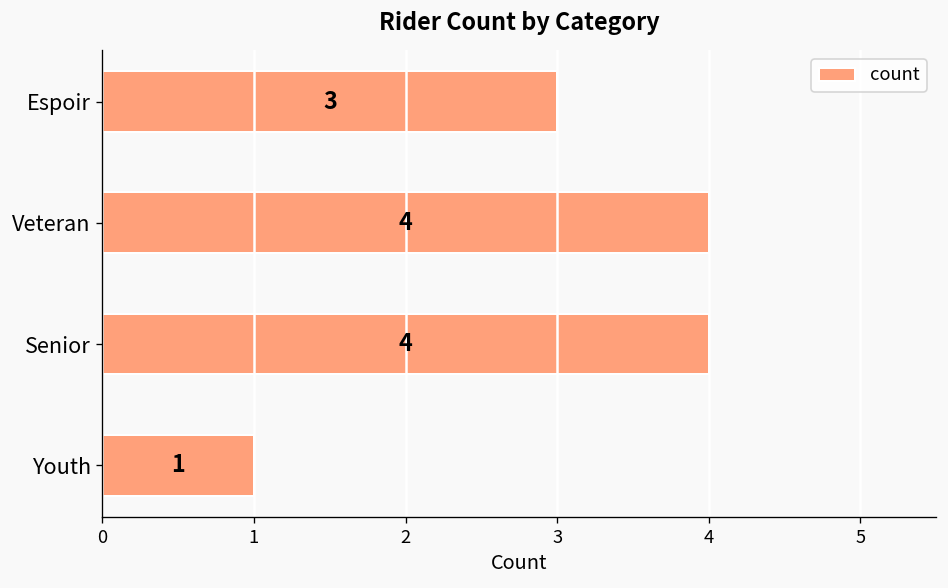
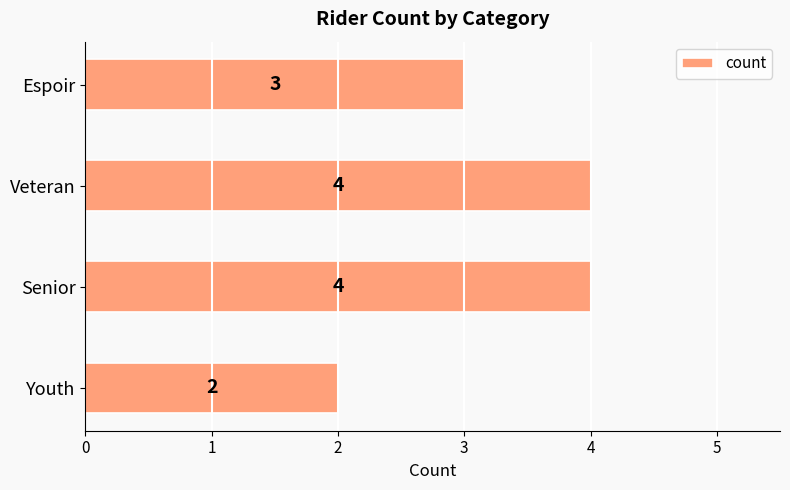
Youth: 1 -> 2
